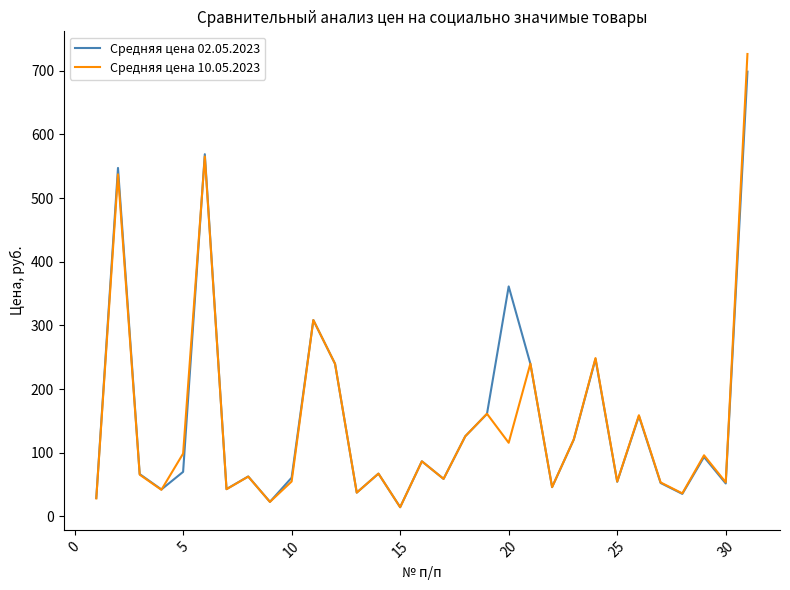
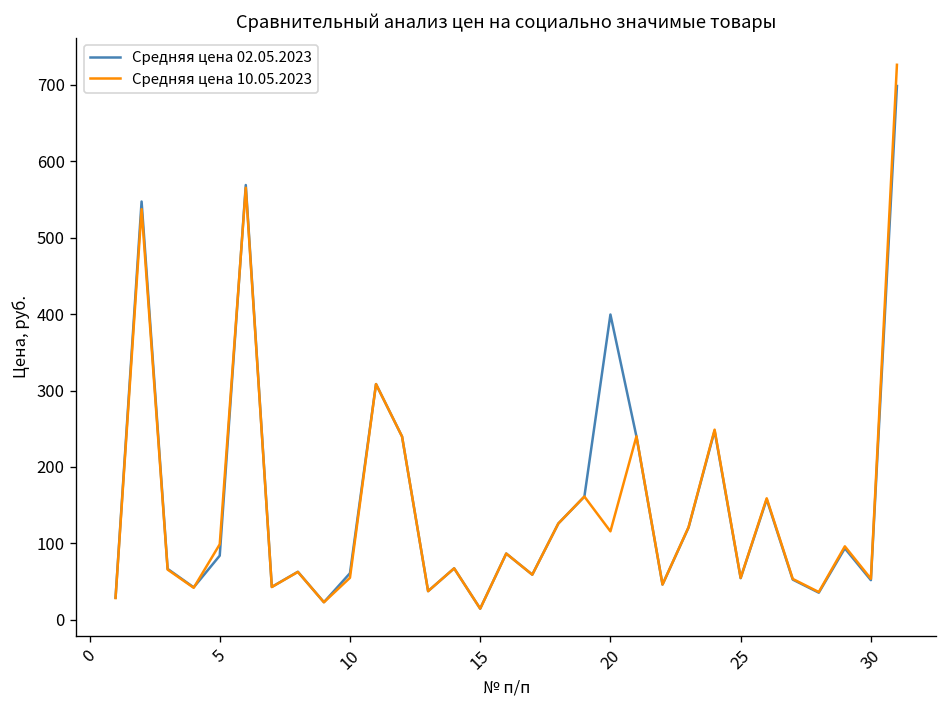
Средняя цена 02.05.2023, 5: 70 -> 80
Средняя цена 02.05.2023, 20: 360 -> 400
